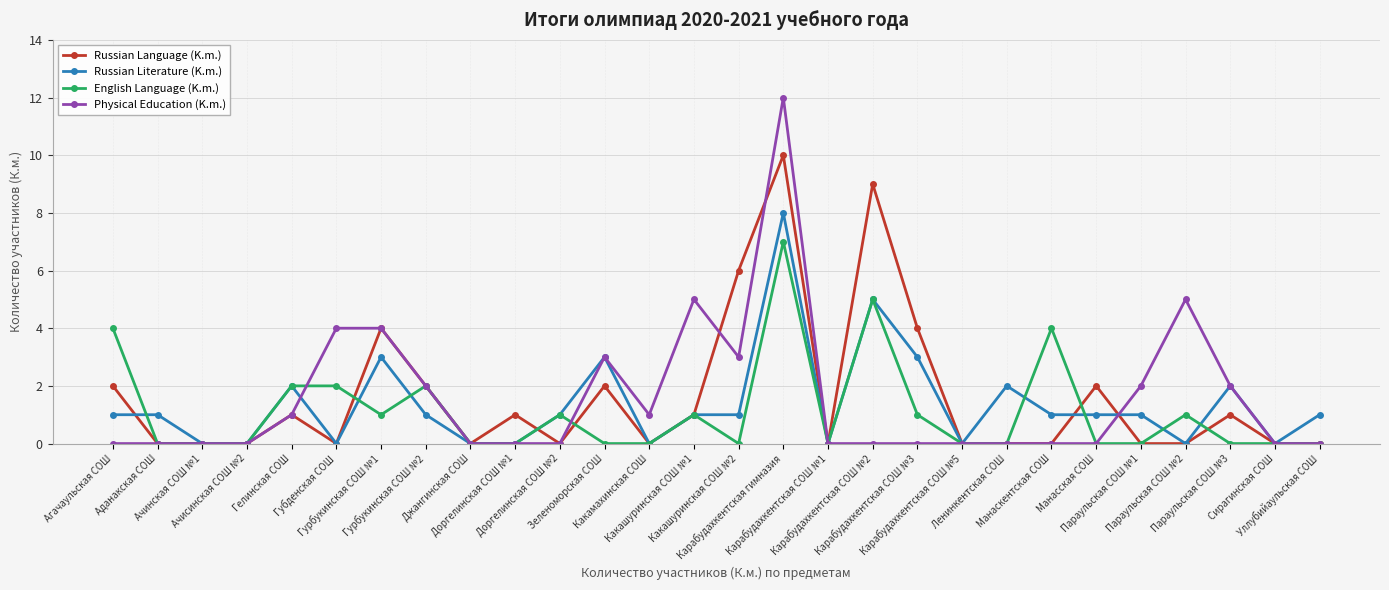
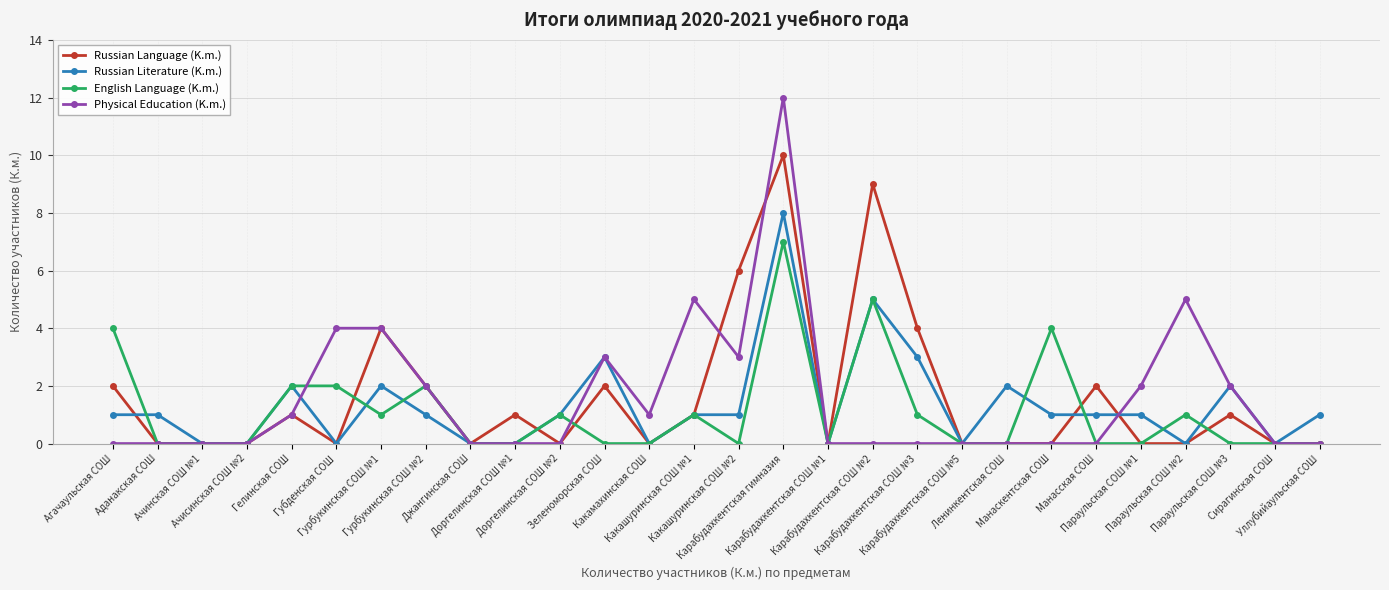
Russian Literature (K.m.), Гурбукинская СОШ №1: 3 -> 2
